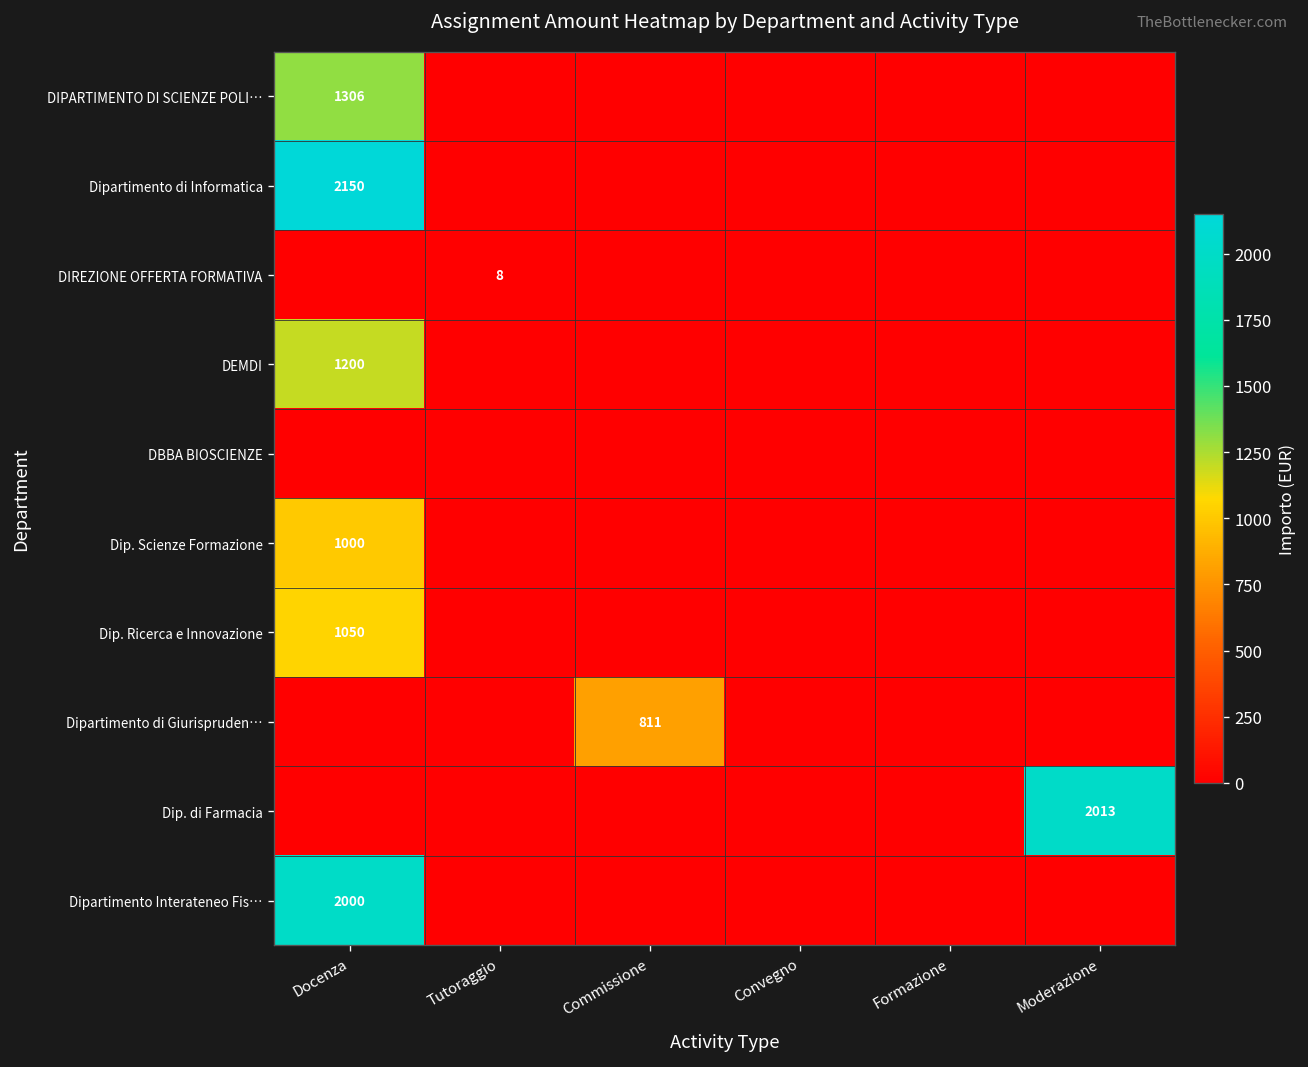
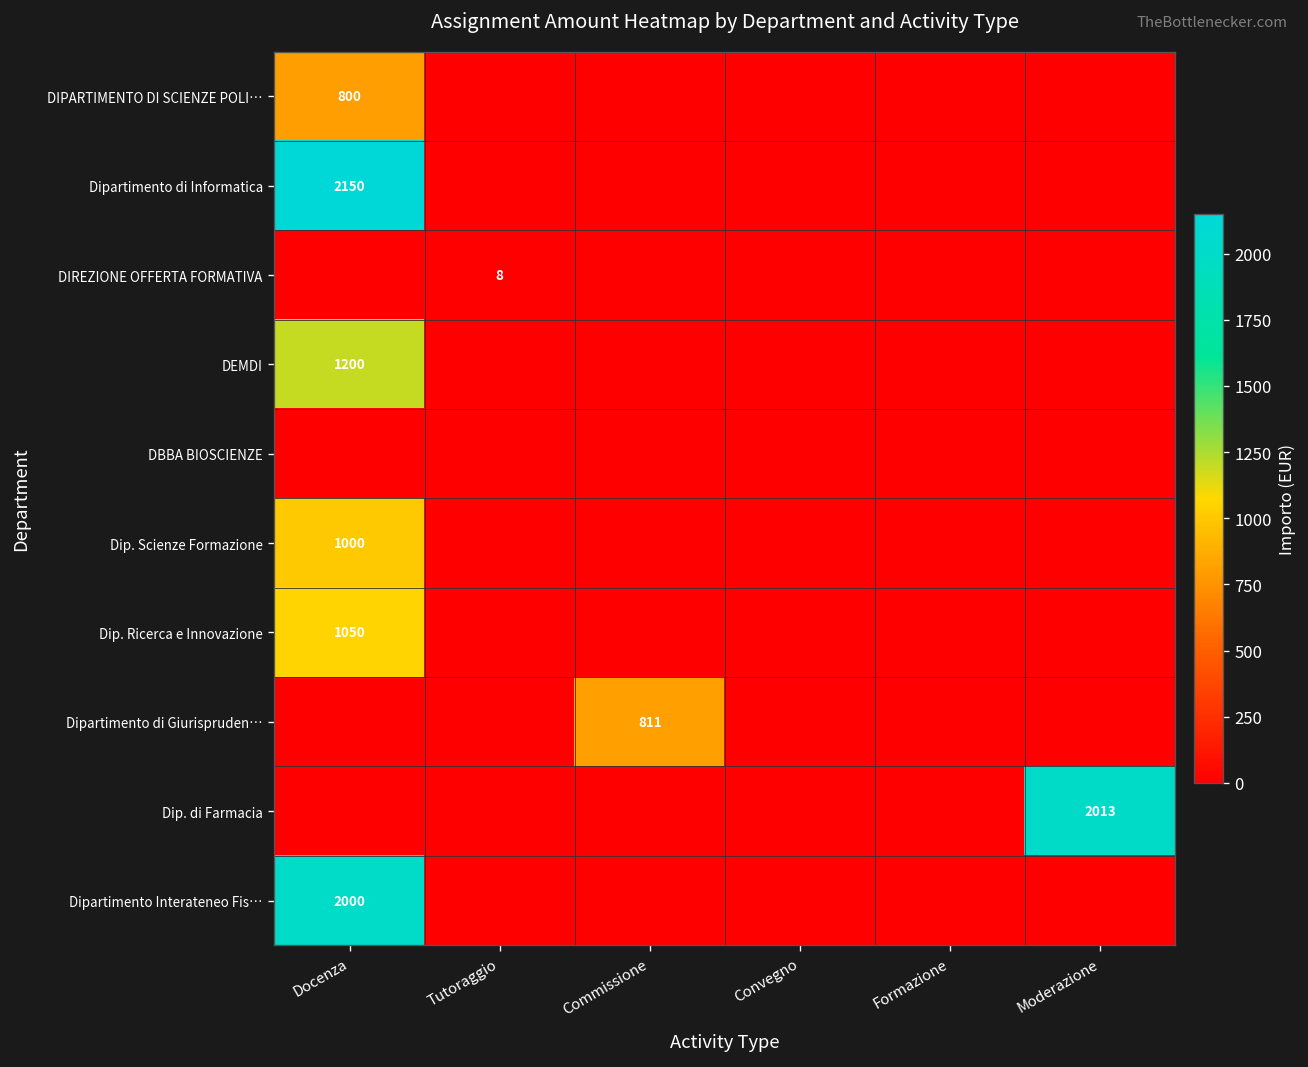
DIPARTIMENTO DI SCIENZE POLI…, Docenza: 1306 -> 800
